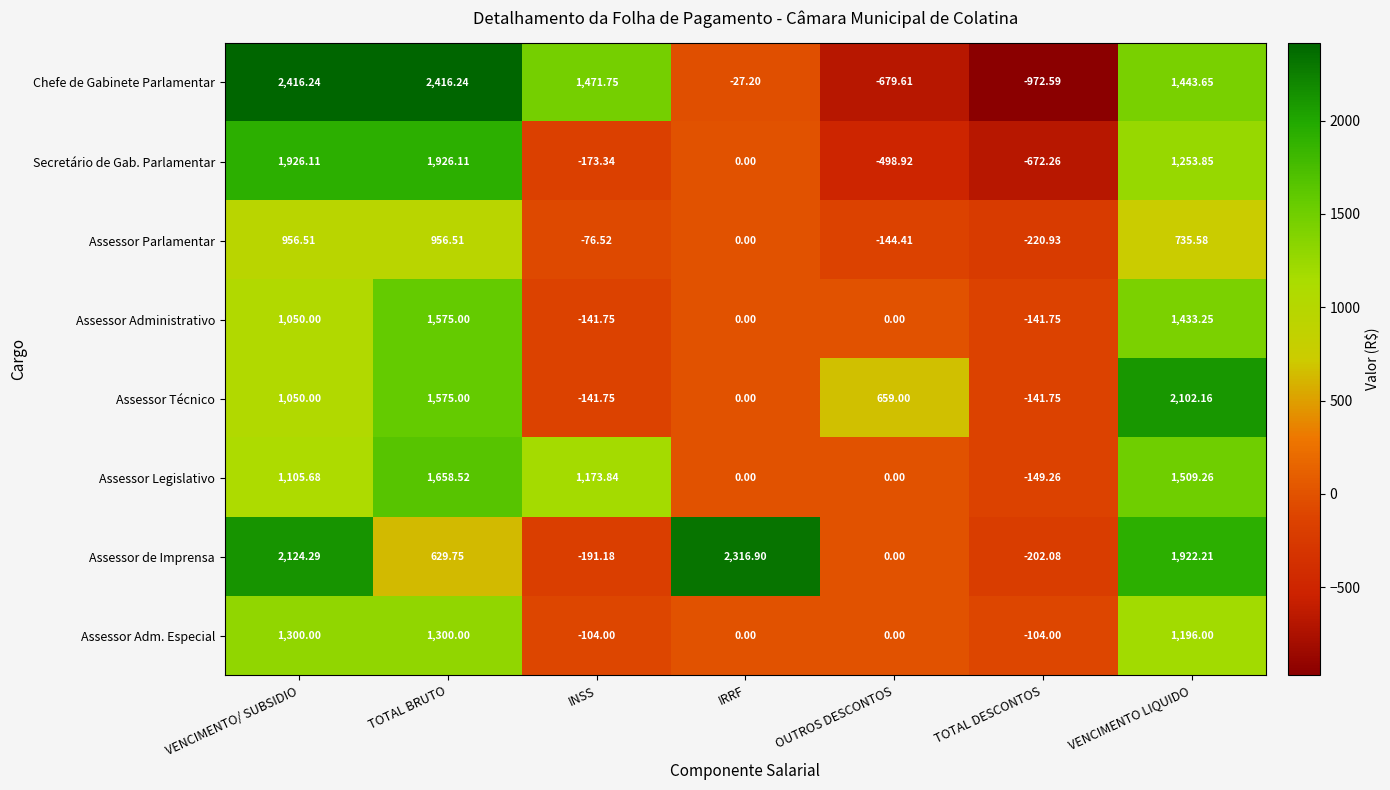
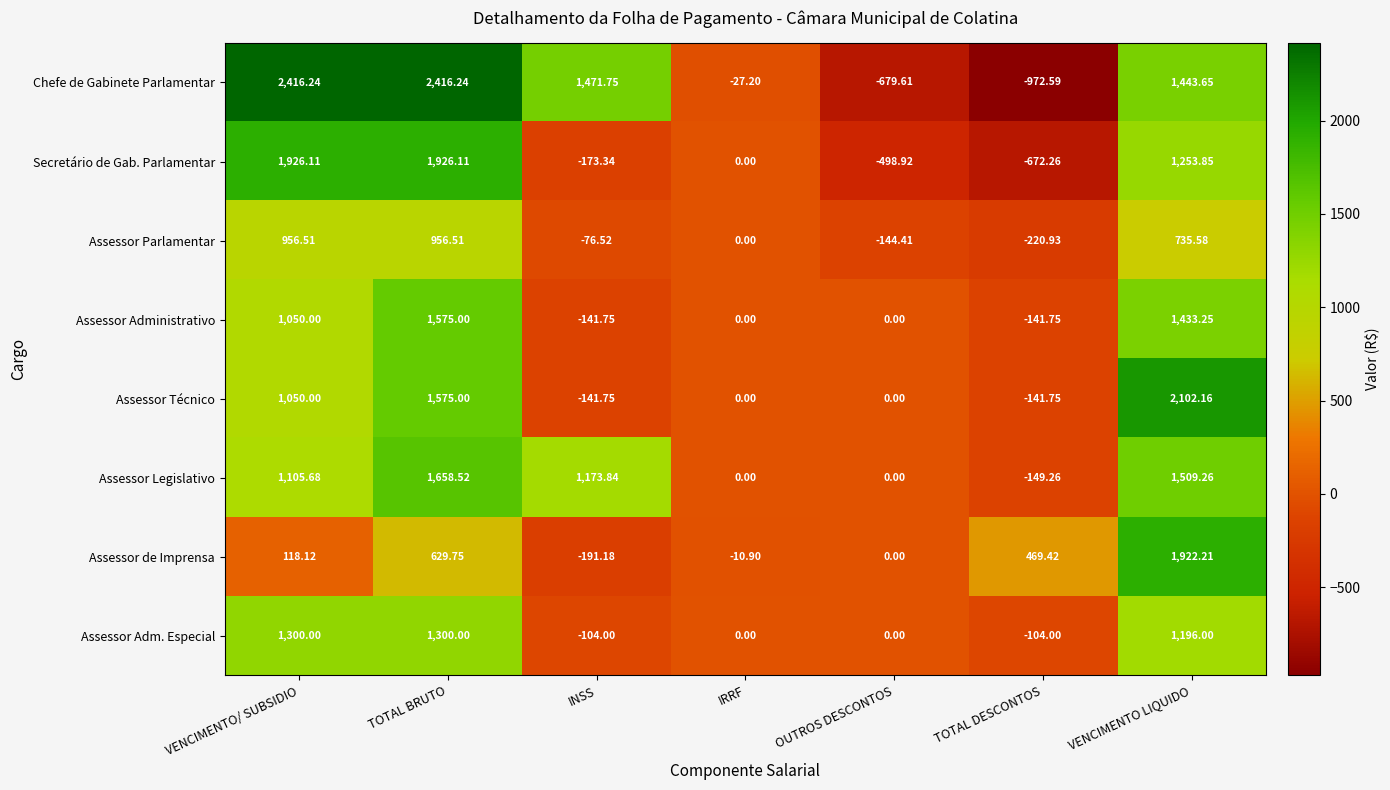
Assessor Técnico, OUTROS DESCONTOS: 659.00 -> 0.00
Assessor de Imprensa, VENCIMENTO/ SUBSIDIO: 2,124.29 -> 118.12
Assessor de Imprensa, IRRF: 2,316.90 -> -10.90
Assessor de Imprensa, TOTAL DESCONTOS: -202.08 -> 469.42
